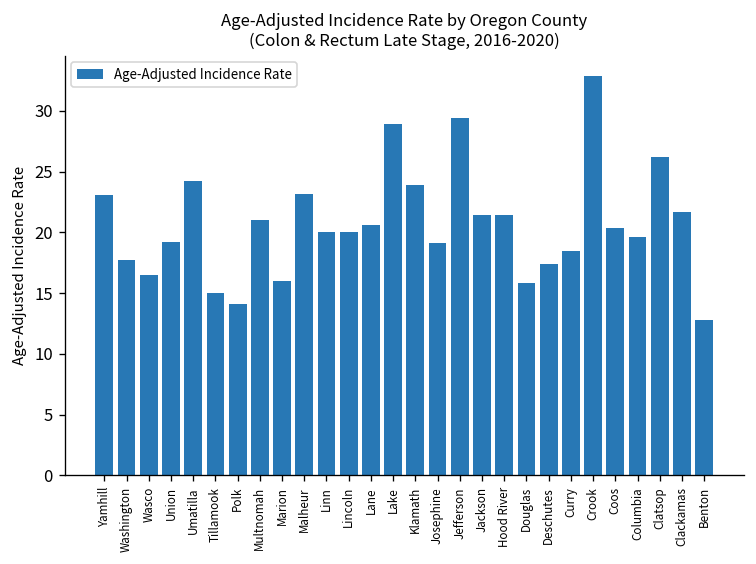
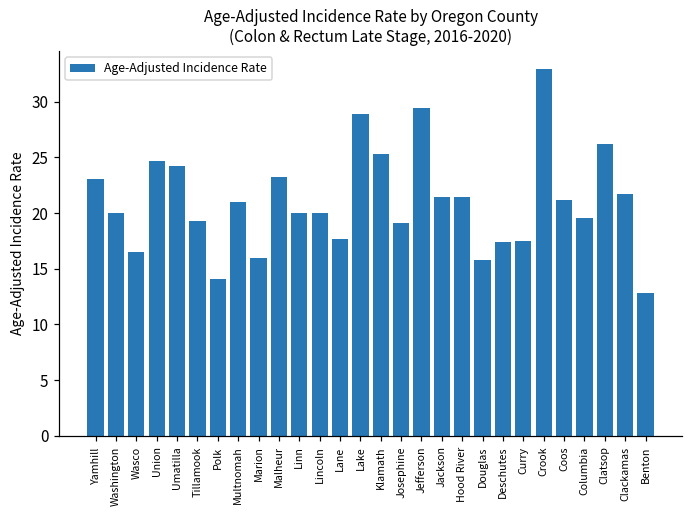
Washington: 17.7 -> 20.0
Union: 19.2 -> 24.7
Tillamook: 15.0 -> 19.3
Lane: 20.6 -> 17.7
Klamath: 23.9 -> 25.3
Curry: 18.5 -> 17.5
Coos: 20.4 -> 21.2
